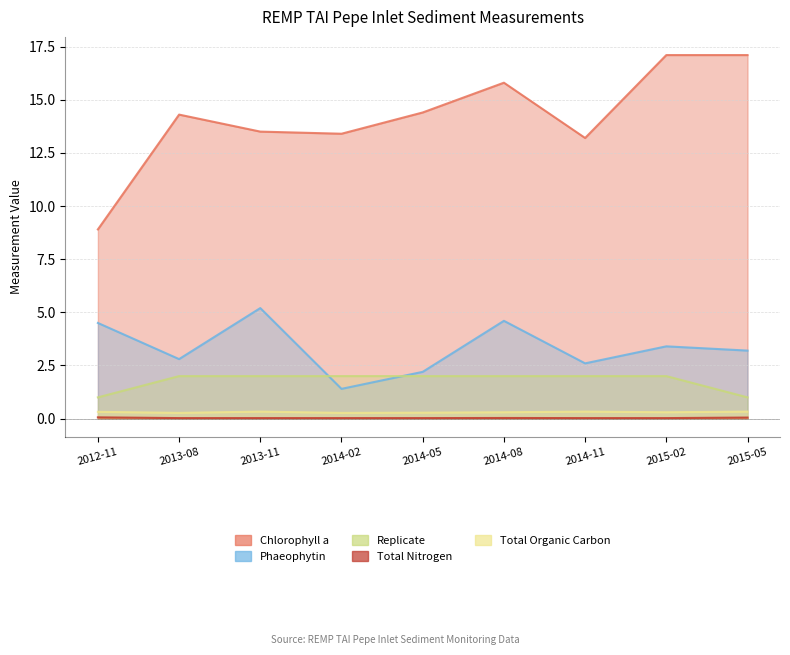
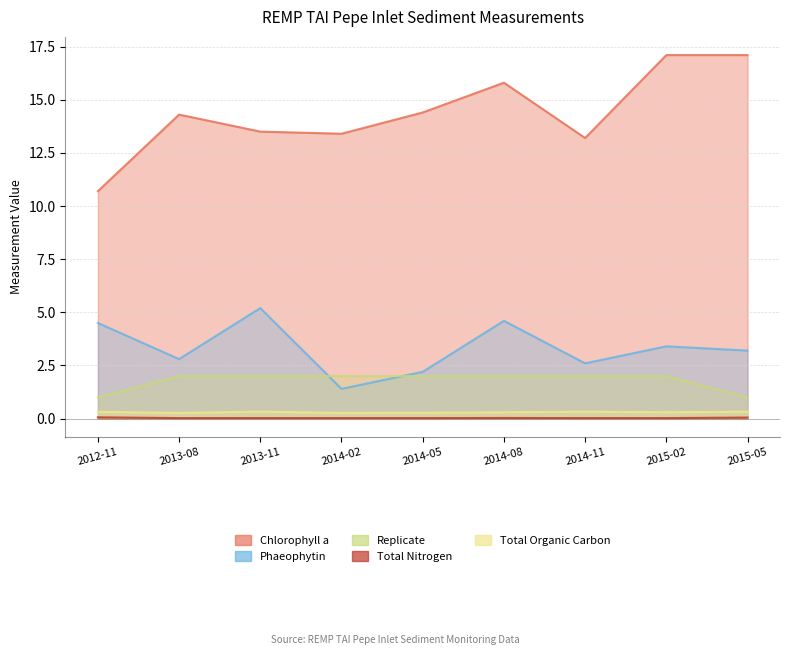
Chlorophyll a, 2012-11: 8.9 -> 10.7
